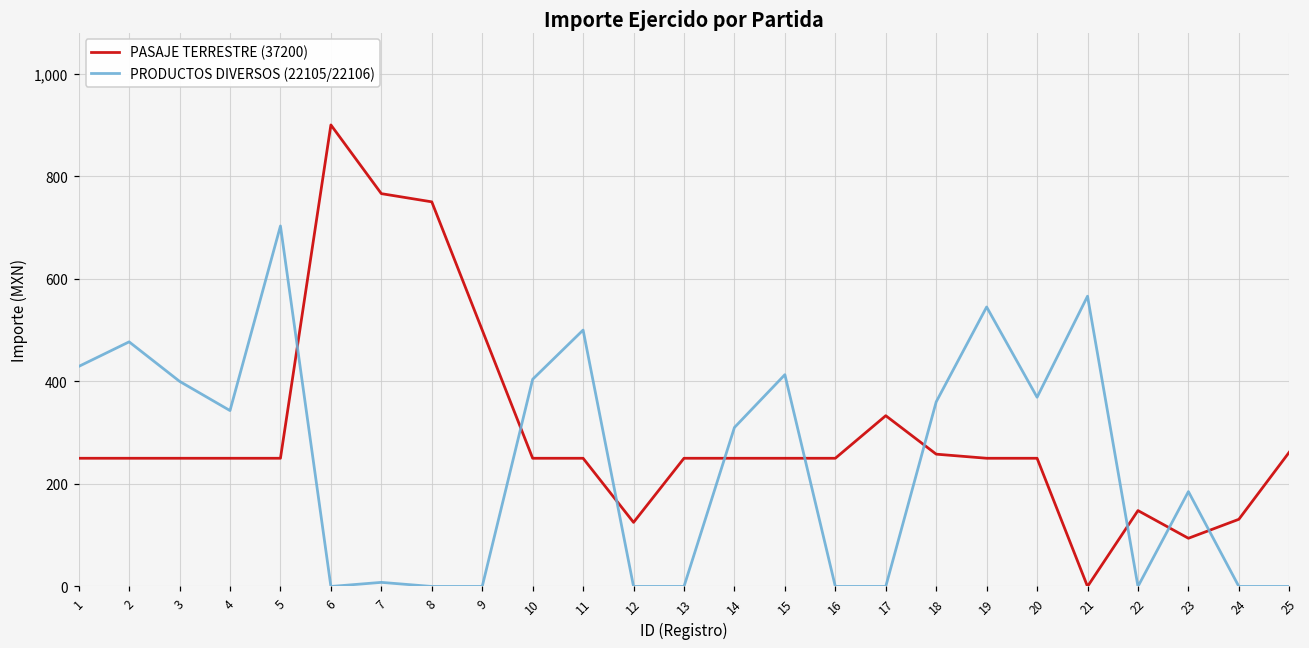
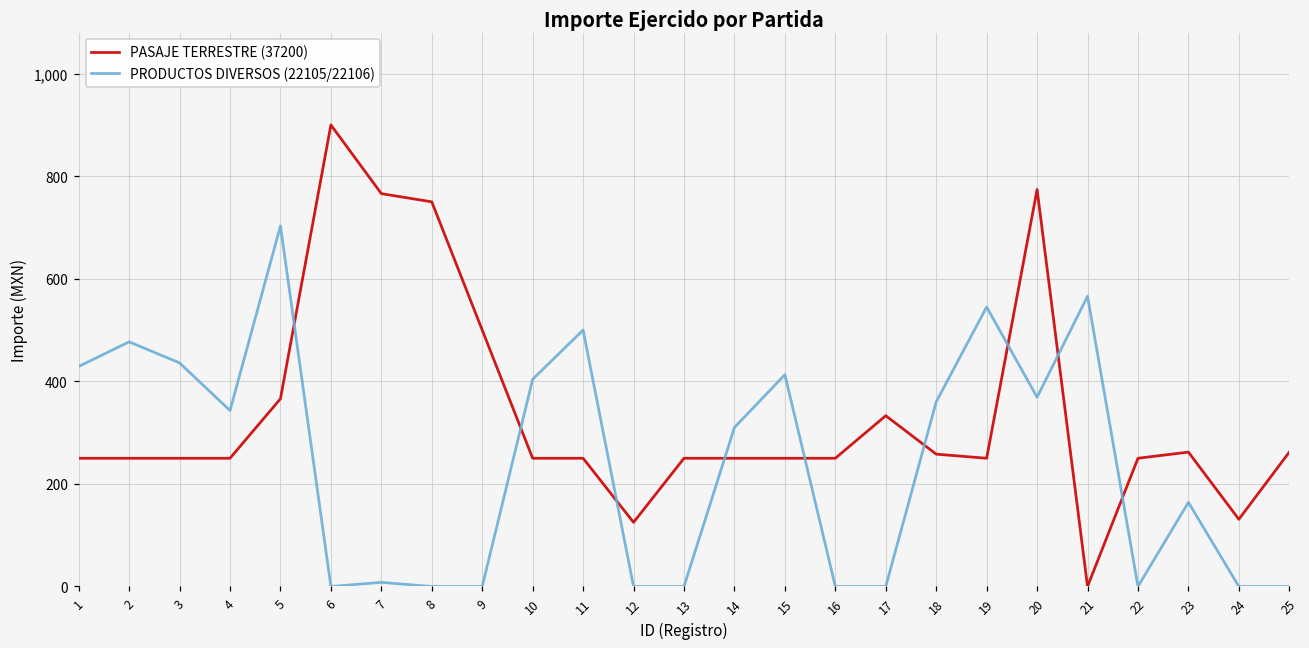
PRODUCTOS DIVERSOS (22105/22106), 3: 400 -> 440
PASAJE TERRESTRE (37200), 5: 250 -> 370
PASAJE TERRESTRE (37200), 20: 250 -> 770
PASAJE TERRESTRE (37200), 22: 150 -> 250
PASAJE TERRESTRE (37200), 23: 90 -> 260
PRODUCTOS DIVERSOS (22105/22106), 23: 190 -> 160
